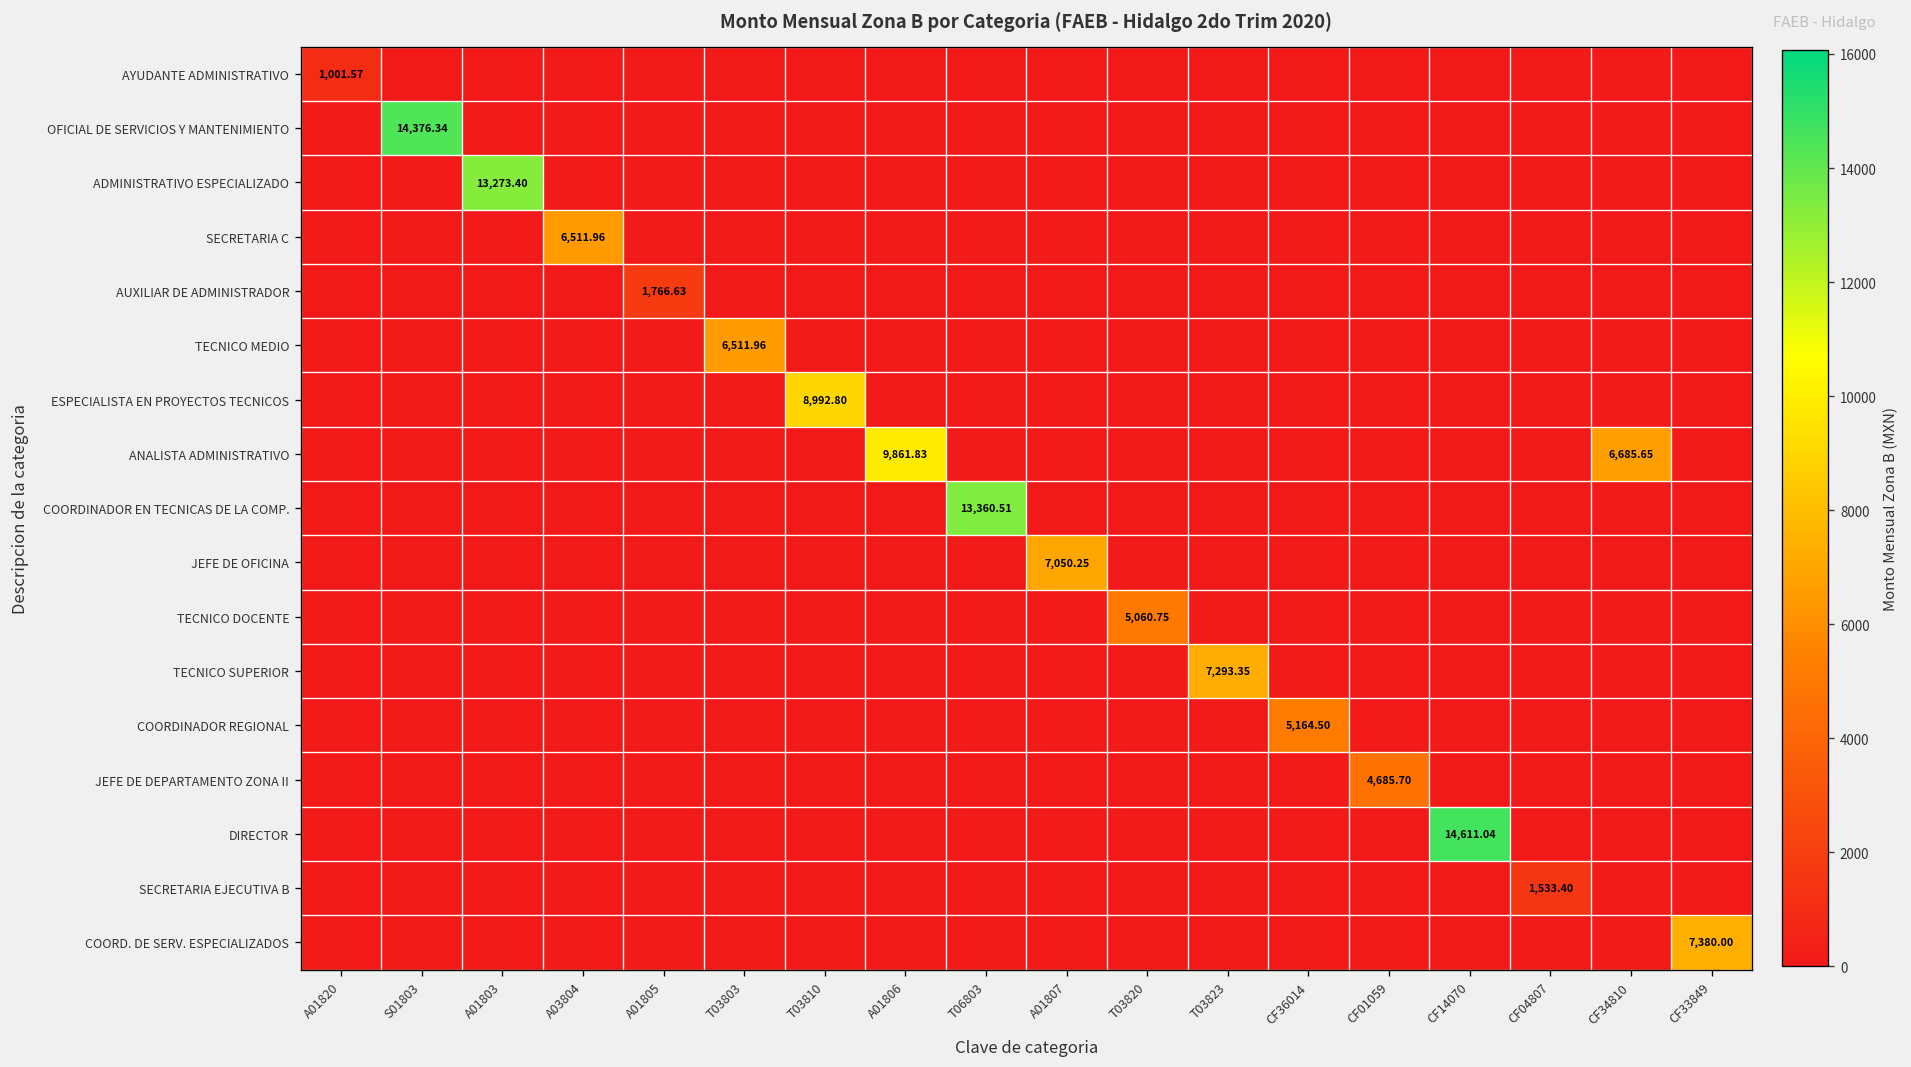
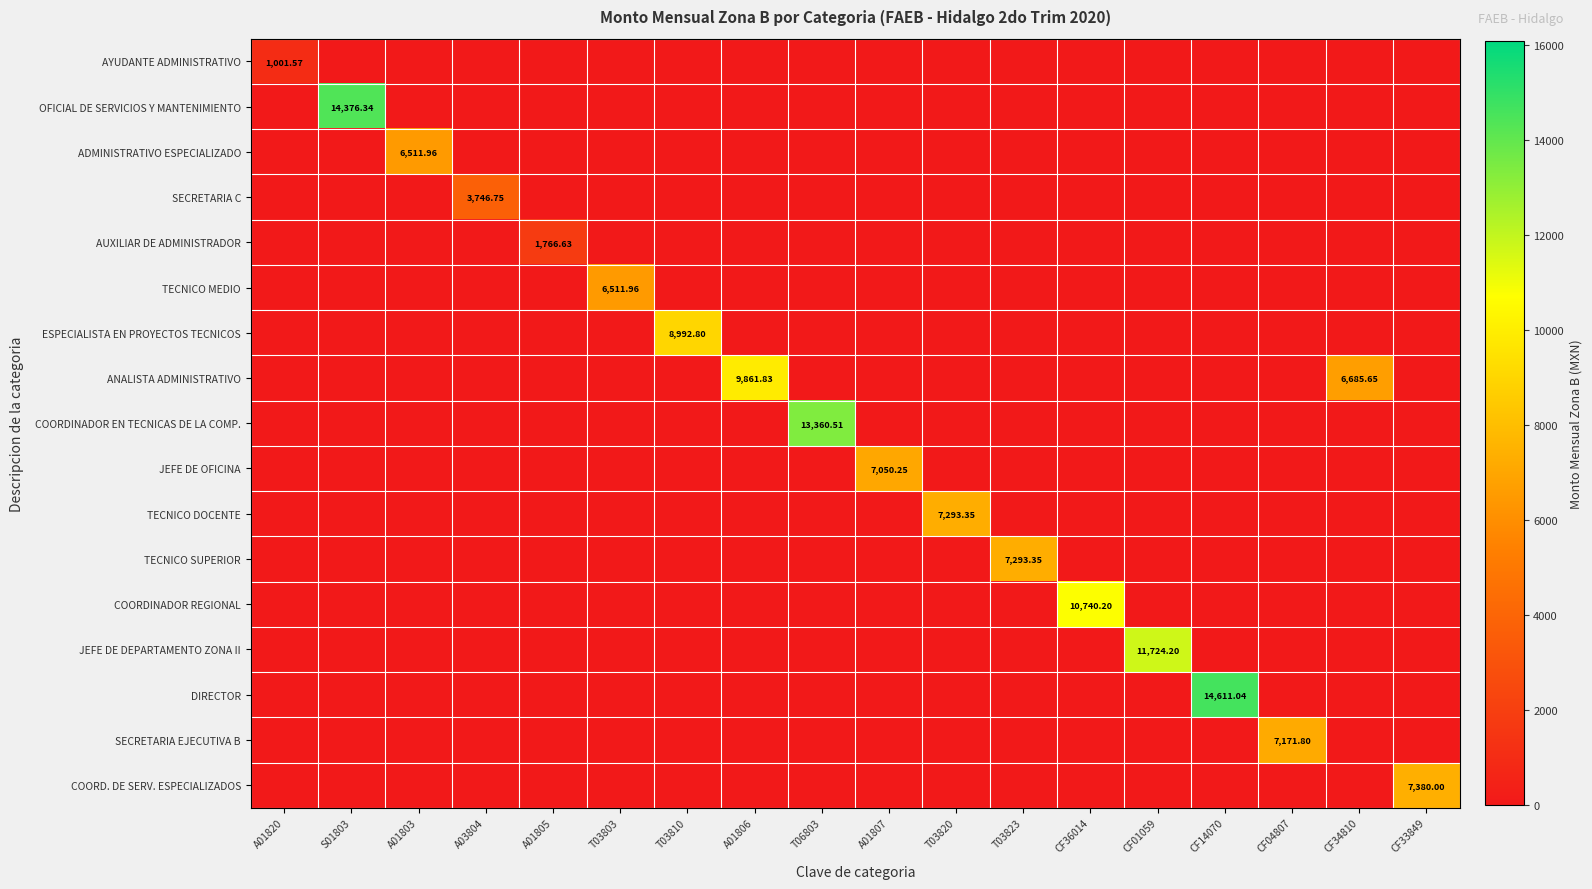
ADMINISTRATIVO ESPECIALIZADO, A01803: 13,273.40 -> 6,511.96
SECRETARIA C, A03804: 6,511.96 -> 3,746.75
TECNICO DOCENTE, T03820: 5,060.75 -> 7,293.35
COORDINADOR REGIONAL, CF36014: 5,164.50 -> 10,740.20
JEFE DE DEPARTAMENTO ZONA II, CF01059: 4,685.70 -> 11,724.20
SECRETARIA EJECUTIVA B, CF04807: 1,533.40 -> 7,171.80
